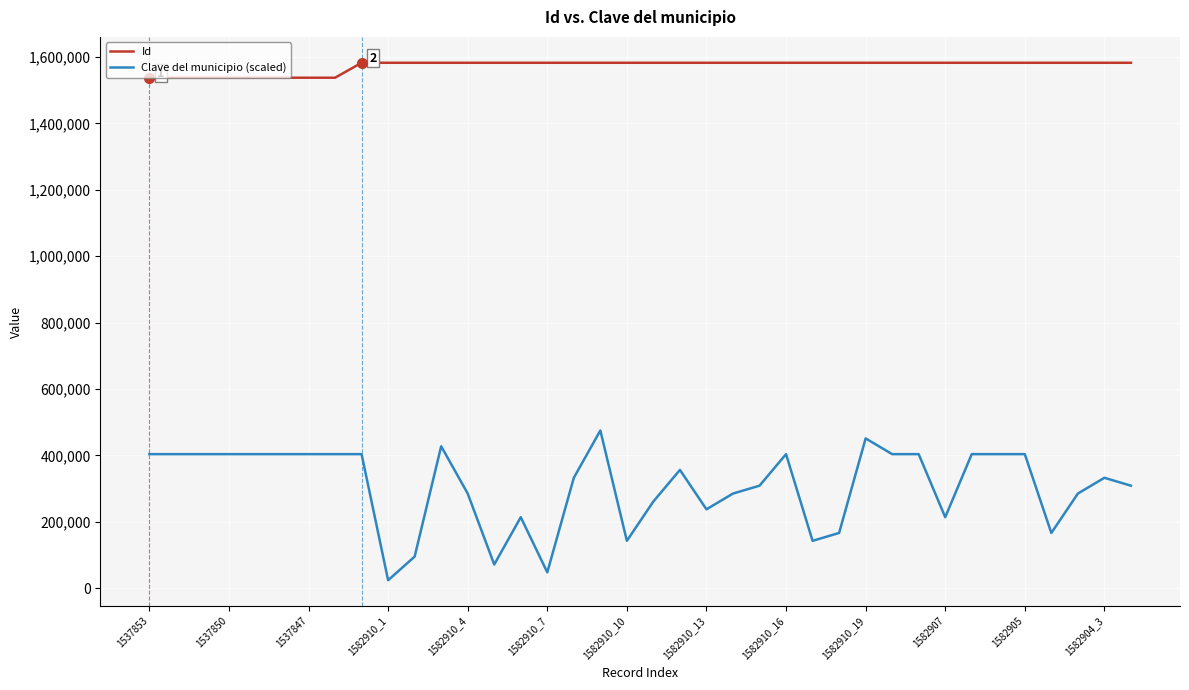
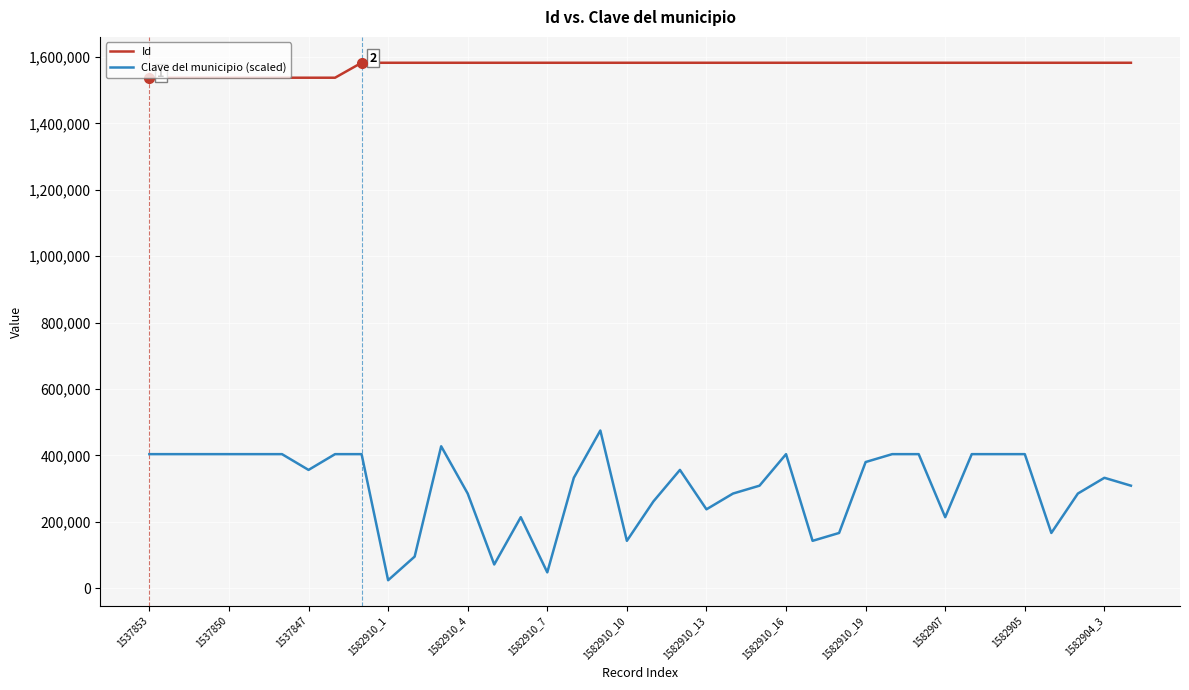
Clave del municipio (scaled), 1537847: 400,000 -> 360,000
Clave del municipio (scaled), 1582910_19: 450,000 -> 380,000
